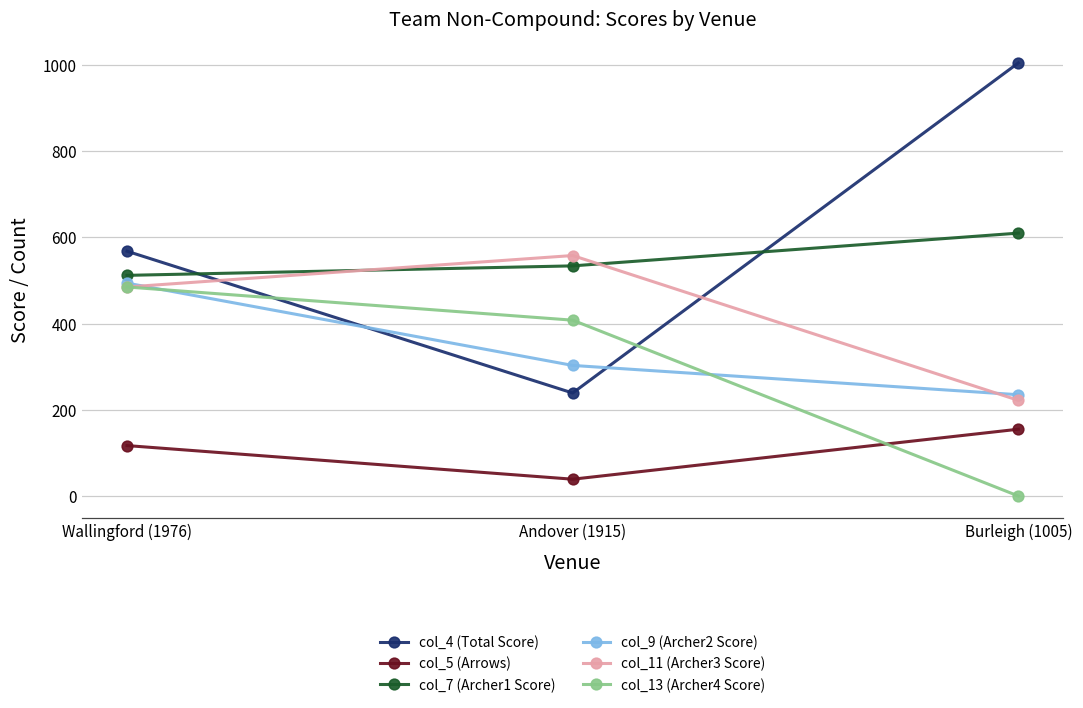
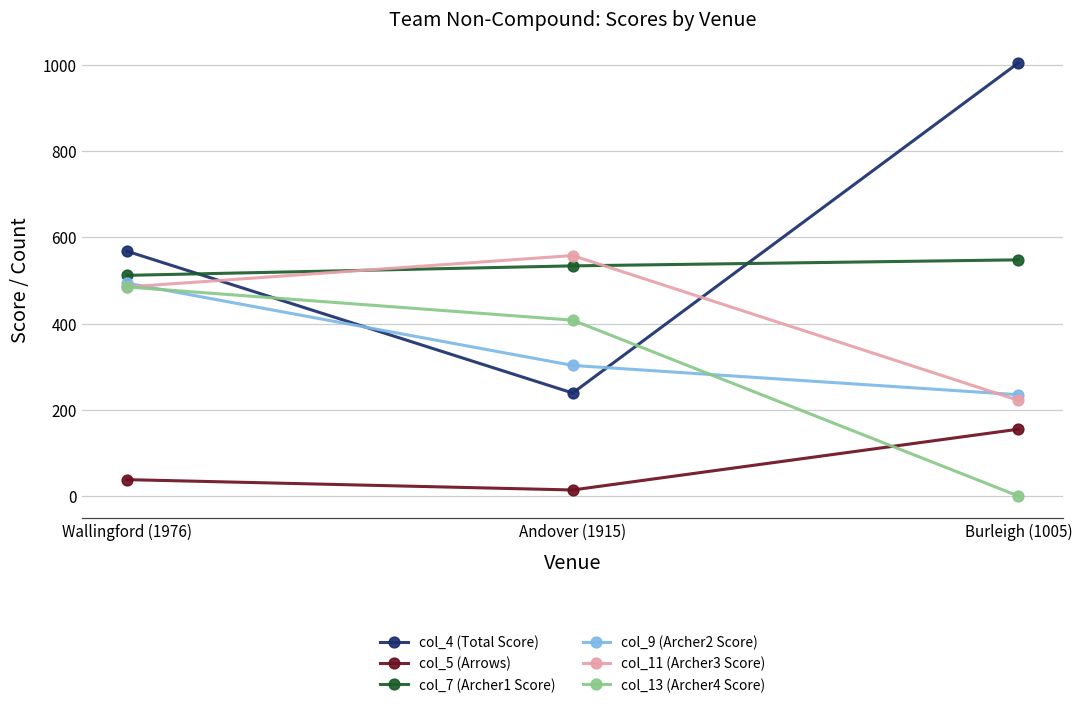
col_5 (Arrows), Wallingford (1976): 120 -> 40
col_5 (Arrows), Andover (1915): 40 -> 10
col_7 (Archer1 Score), Burleigh (1005): 610 -> 550
